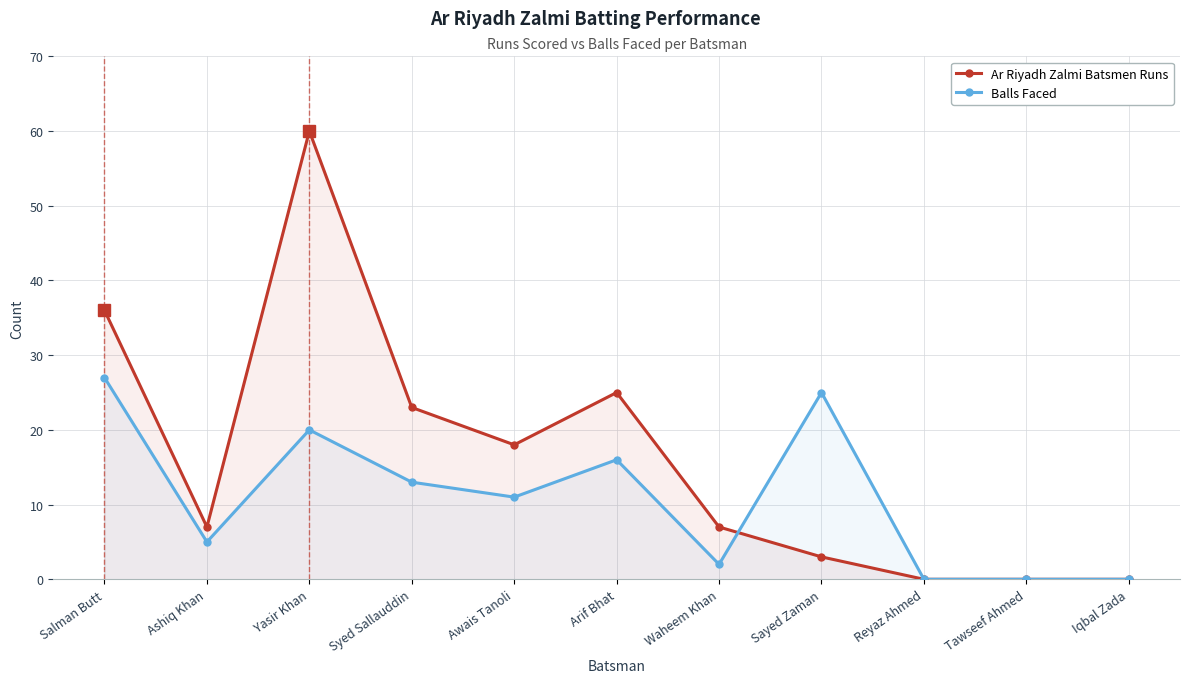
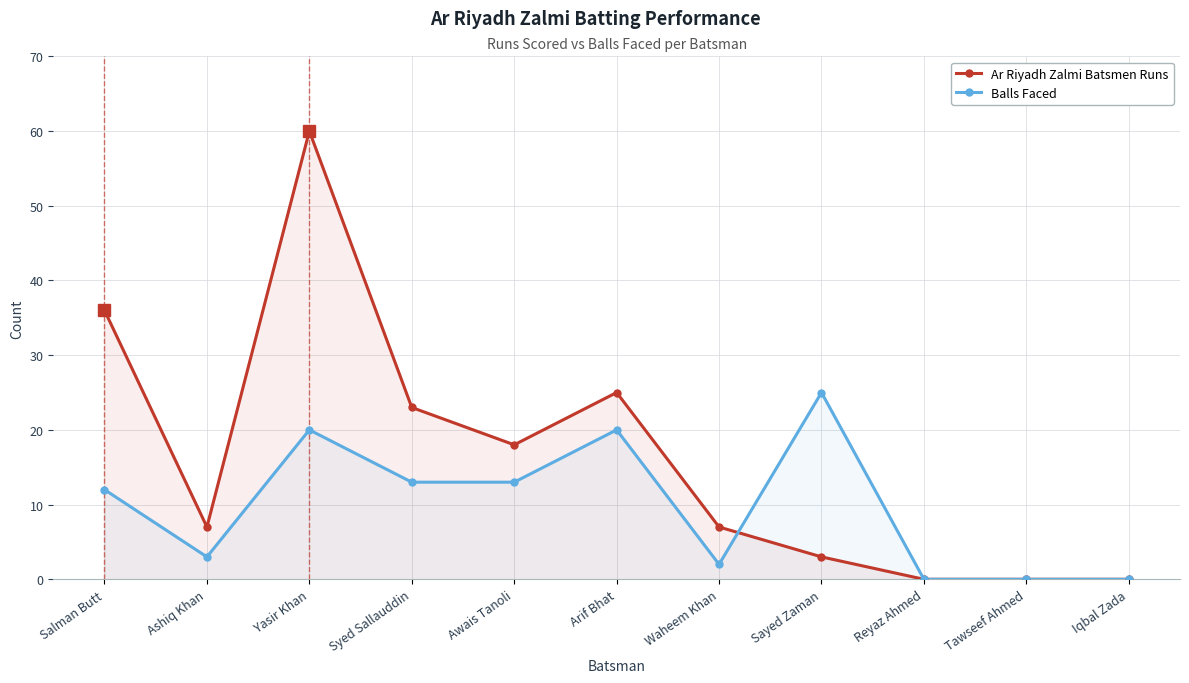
Balls Faced, Salman Butt: 27 -> 12
Balls Faced, Ashiq Khan: 5 -> 3
Balls Faced, Awais Tanoli: 11 -> 13
Balls Faced, Arif Bhat: 16 -> 20
